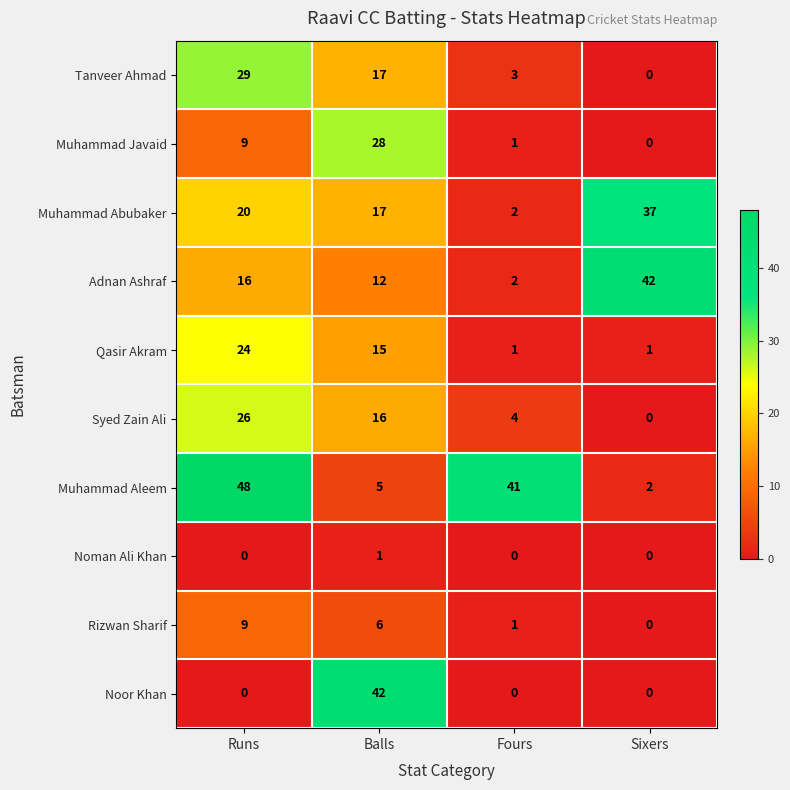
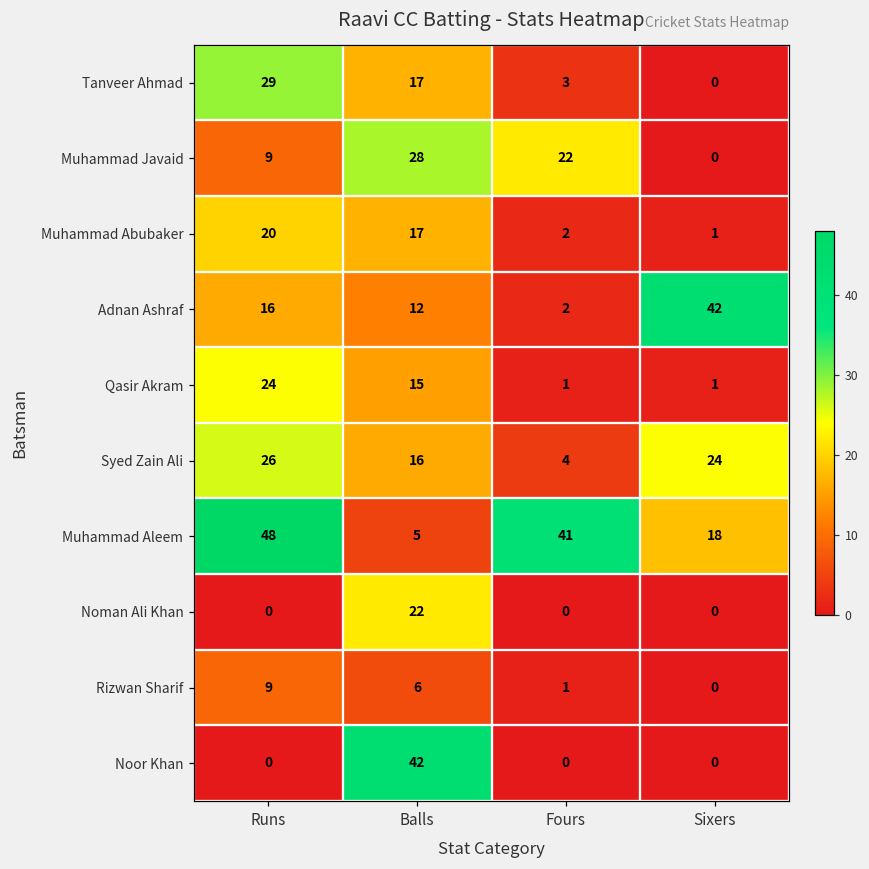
Muhammad Javaid, Fours: 1 -> 22
Muhammad Abubaker, Sixers: 37 -> 1
Syed Zain Ali, Sixers: 0 -> 24
Muhammad Aleem, Sixers: 2 -> 18
Noman Ali Khan, Balls: 1 -> 22
